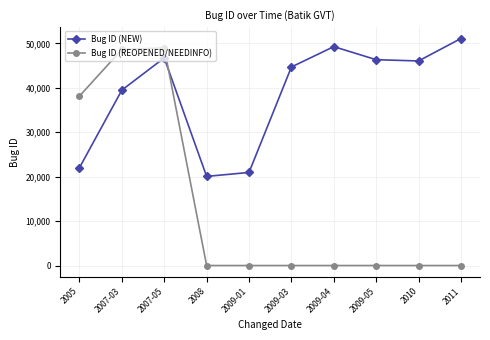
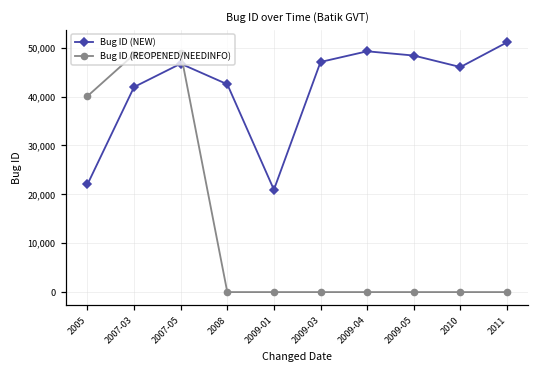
Bug ID (REOPENED/NEEDINFO), 2005: 38,000 -> 40,000
Bug ID (NEW), 2007-03: 39,000 -> 42,000
Bug ID (NEW), 2008: 20,000 -> 43,000
Bug ID (NEW), 2009-03: 45,000 -> 47,000
Bug ID (NEW), 2009-05: 46,000 -> 48,000
